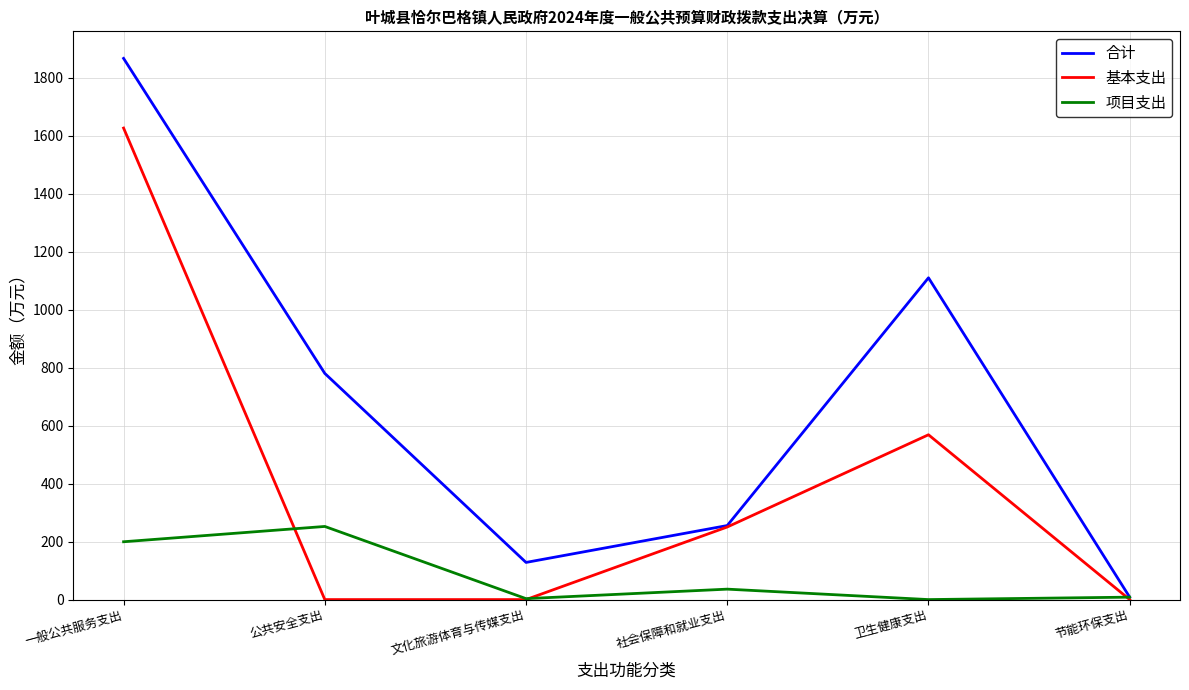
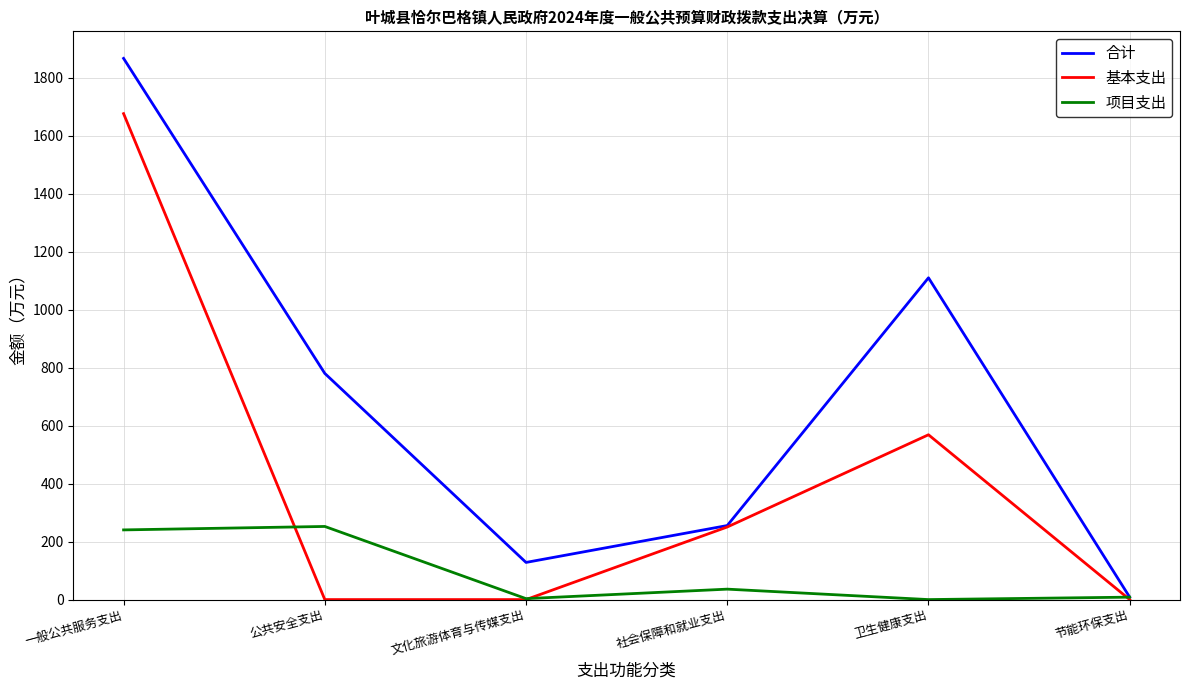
基本支出, 一般公共服务支出: 1630 -> 1680
项目支出, 一般公共服务支出: 200 -> 240
